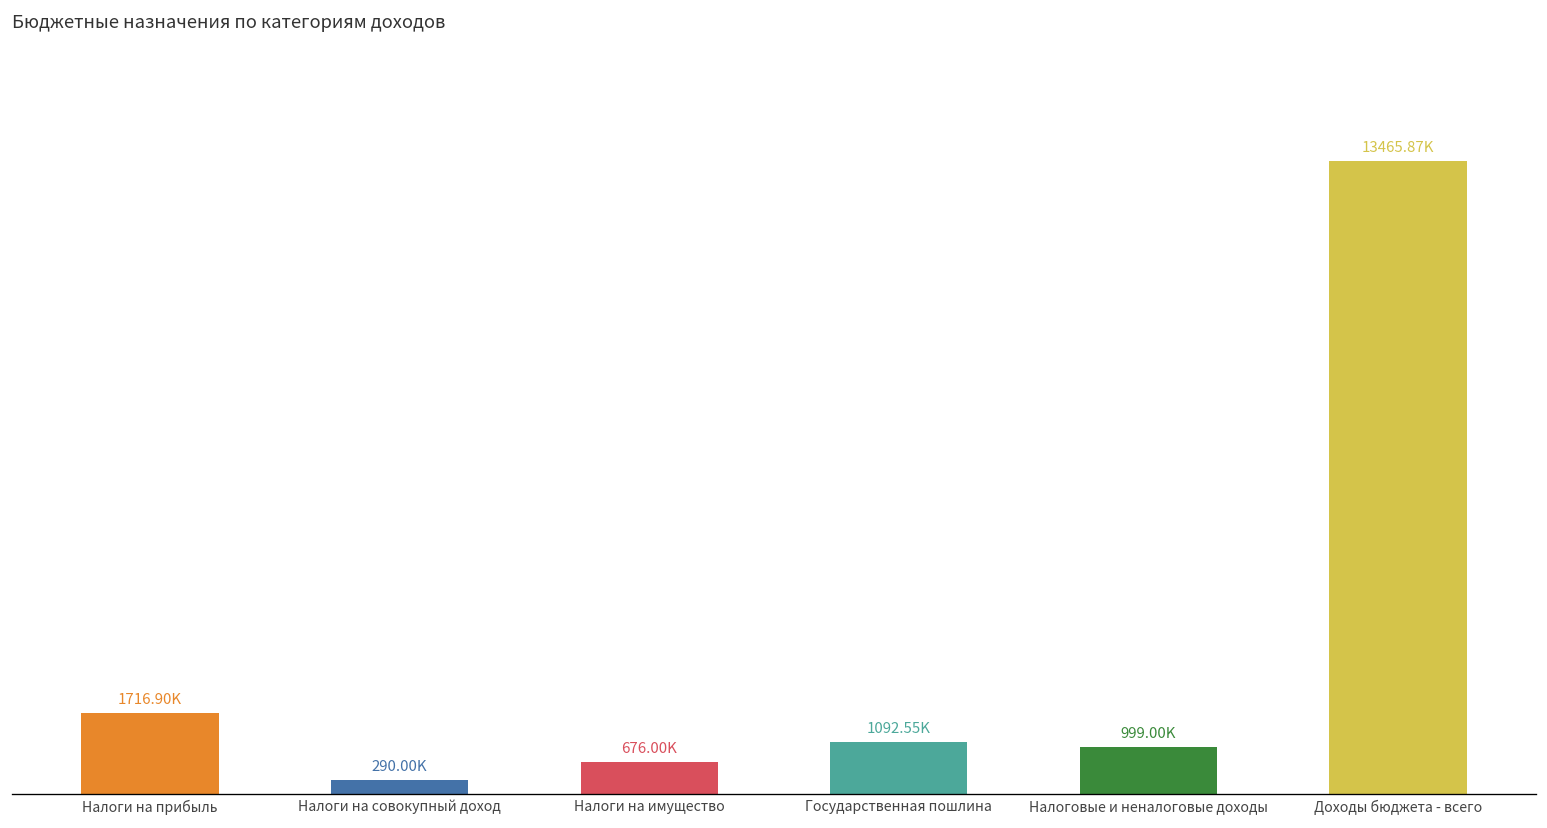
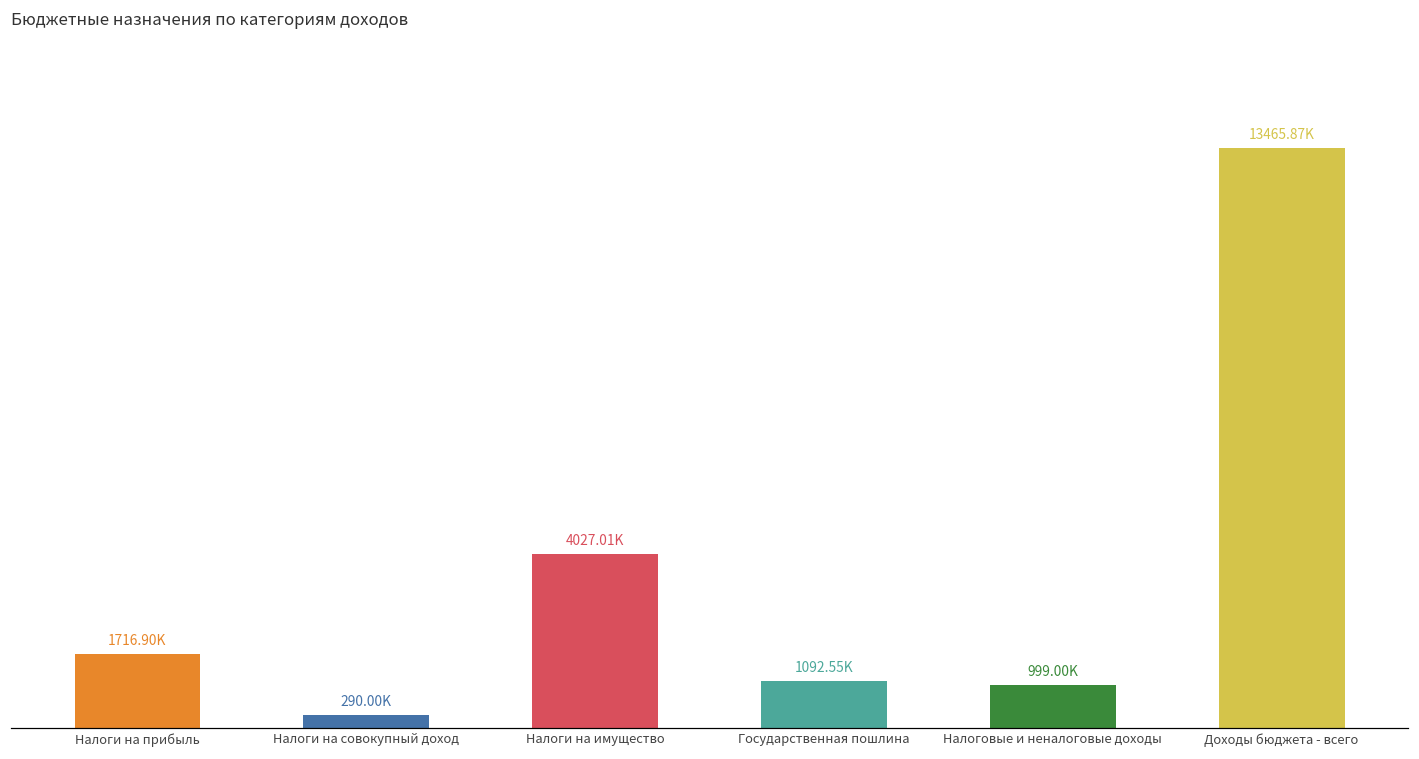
Налоги на имущество: 676.00K -> 4027.01K
